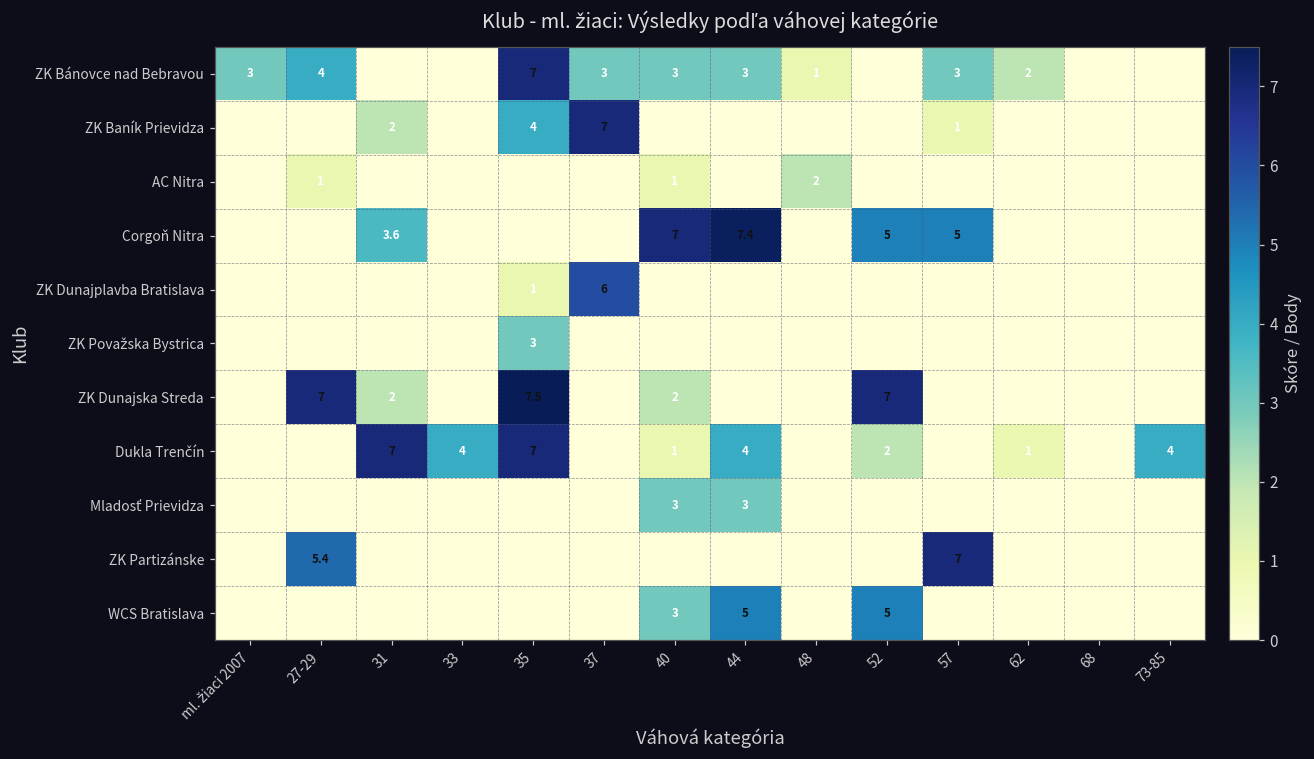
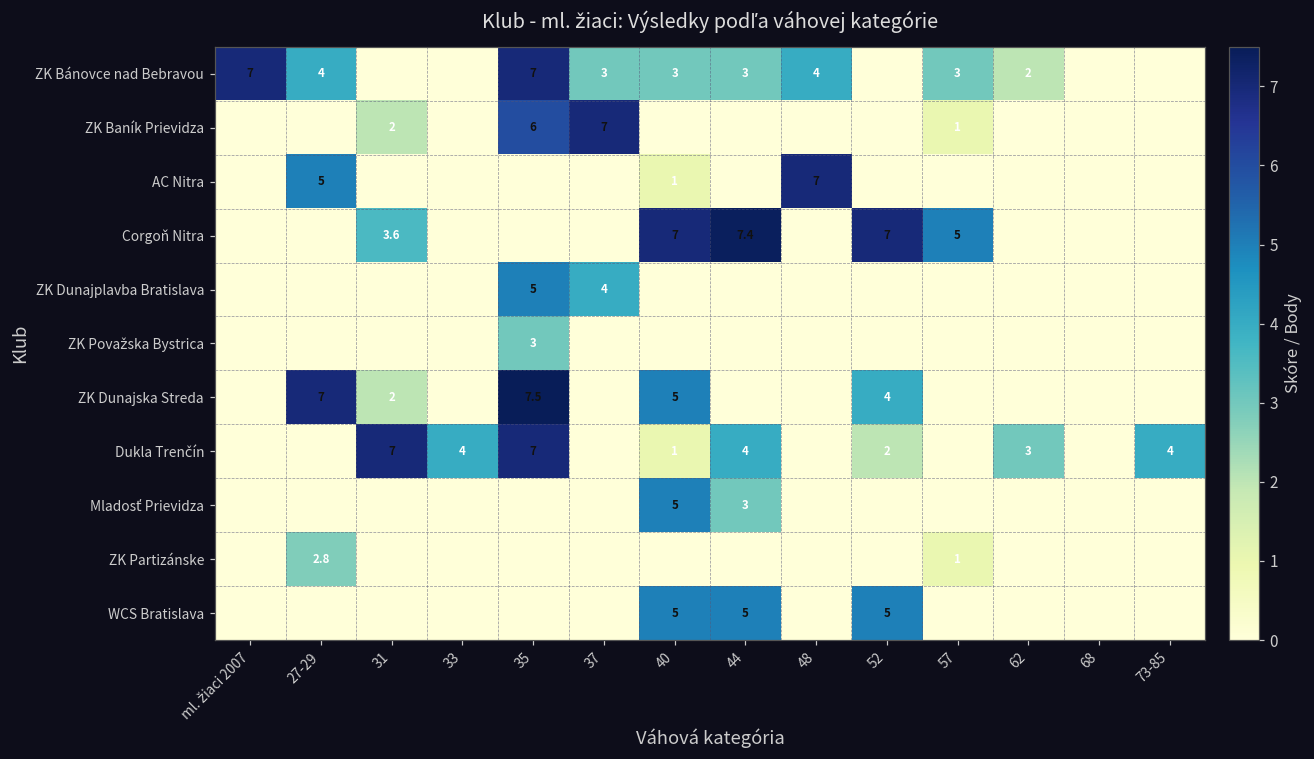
ZK Bánovce nad Bebravou, ml. žiaci 2007: 3 -> 7
ZK Bánovce nad Bebravou, 48: 1 -> 4
ZK Baník Prievidza, 35: 4 -> 6
AC Nitra, 27-29: 1 -> 5
AC Nitra, 48: 2 -> 7
Corgoň Nitra, 52: 5 -> 7
ZK Dunajplavba Bratislava, 35: 1 -> 5
ZK Dunajplavba Bratislava, 37: 6 -> 4
ZK Dunajska Streda, 40: 2 -> 5
ZK Dunajska Streda, 52: 7 -> 4
Dukla Trenčín, 62: 1 -> 3
Mladosť Prievidza, 40: 3 -> 5
ZK Partizánske, 27-29: 5.4 -> 2.8
ZK Partizánske, 57: 7 -> 1
WCS Bratislava, 40: 3 -> 5
